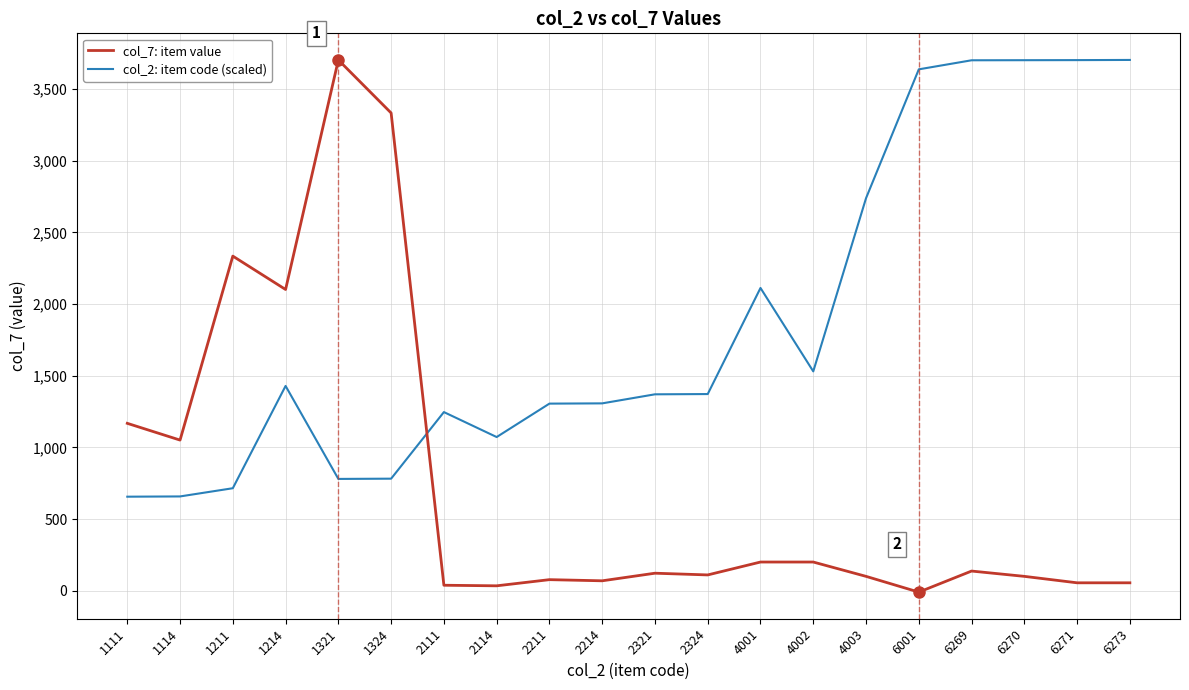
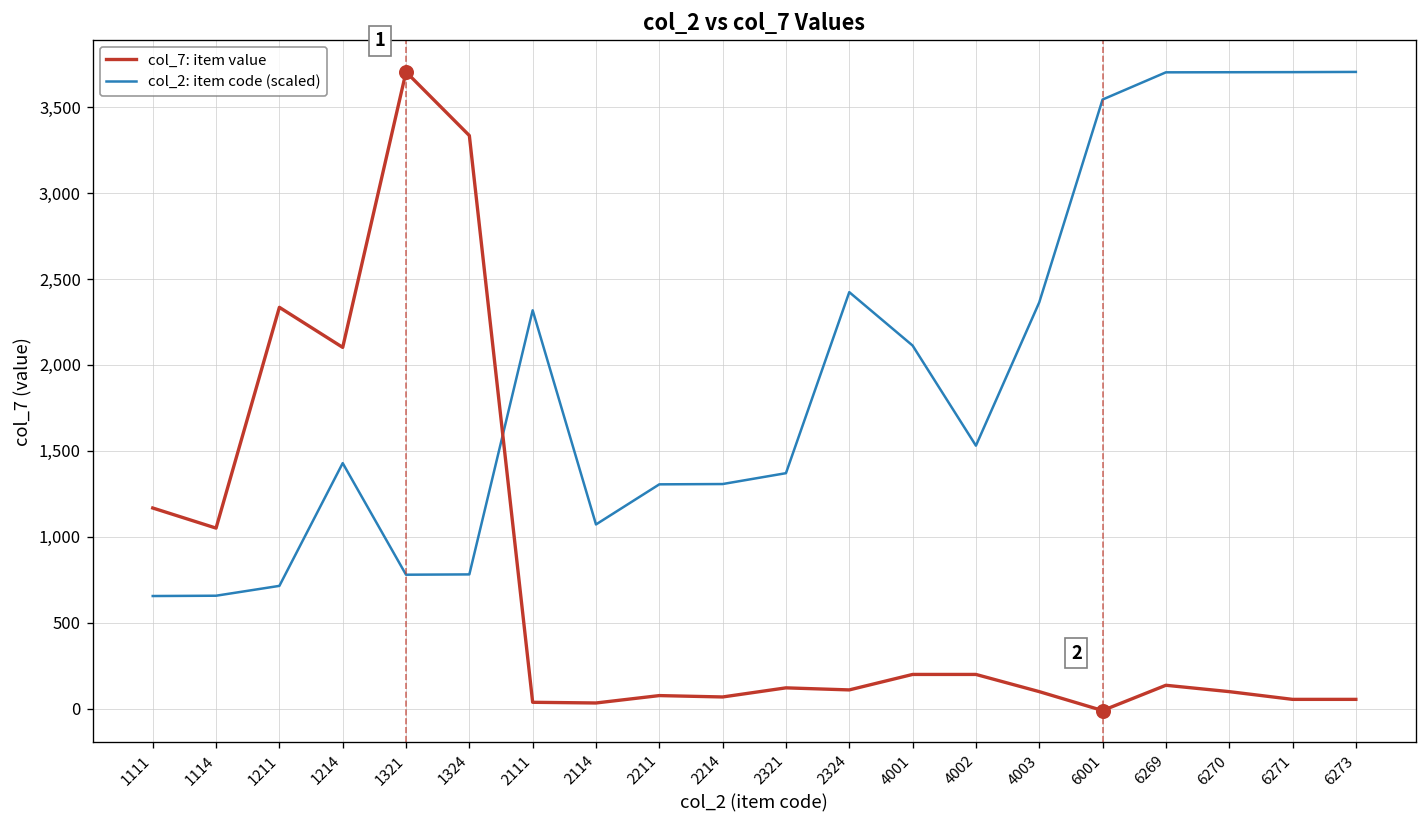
col_2: item code (scaled), 2111: 1,250 -> 2,320
col_2: item code (scaled), 2324: 1,370 -> 2,420
col_2: item code (scaled), 4003: 2,740 -> 2,360
col_2: item code (scaled), 6001: 3,640 -> 3,540
